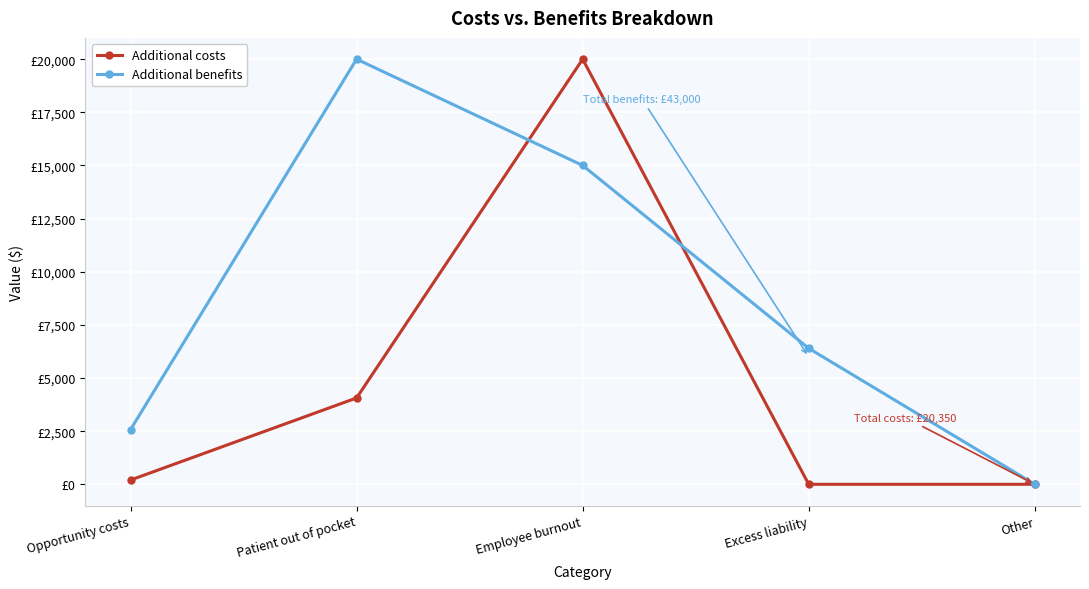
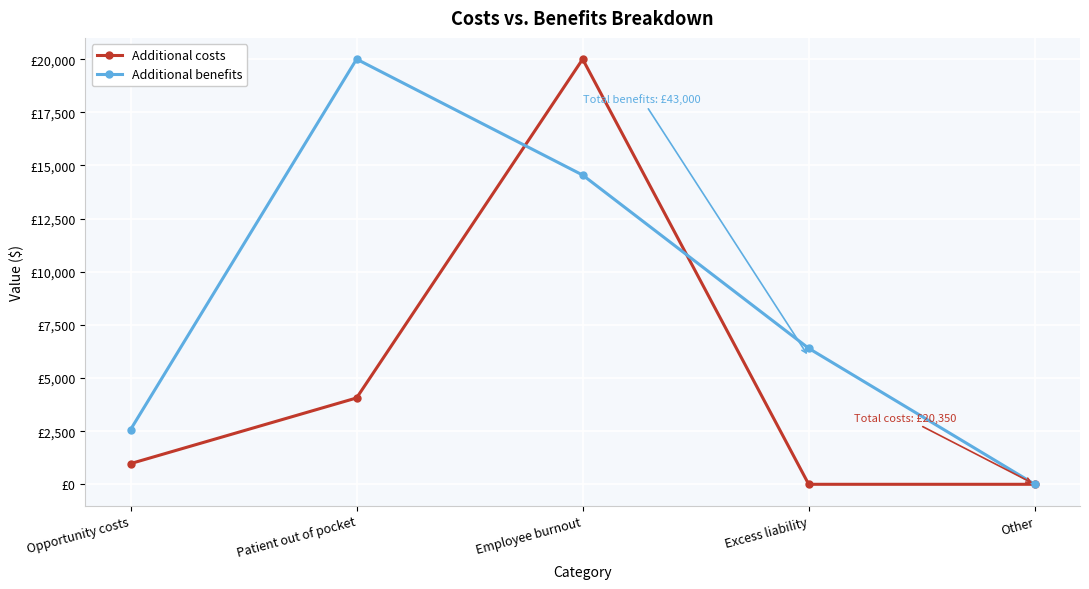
Additional costs, Opportunity costs: £200 -> £1,000
Additional benefits, Employee burnout: £15,000 -> £14,500
